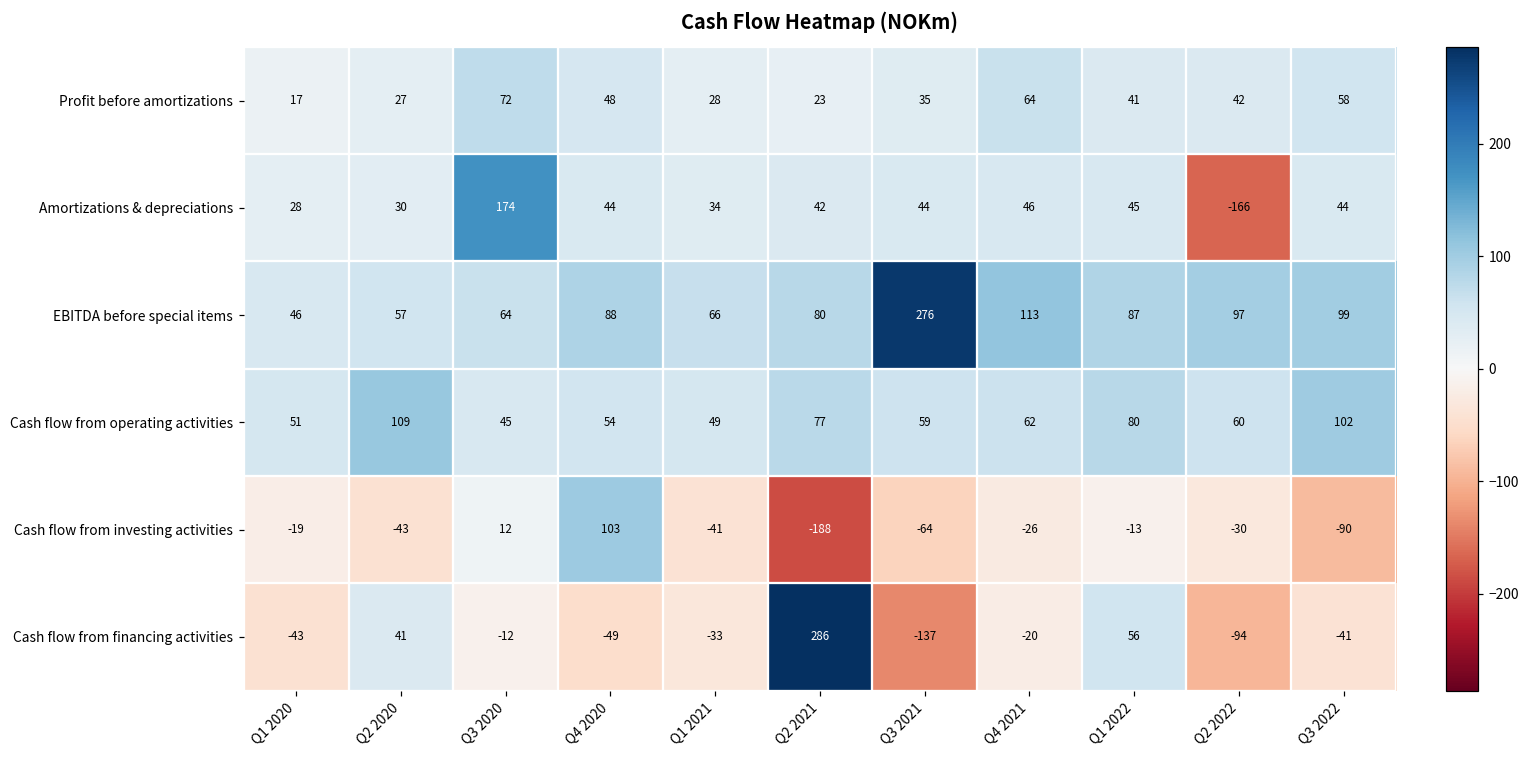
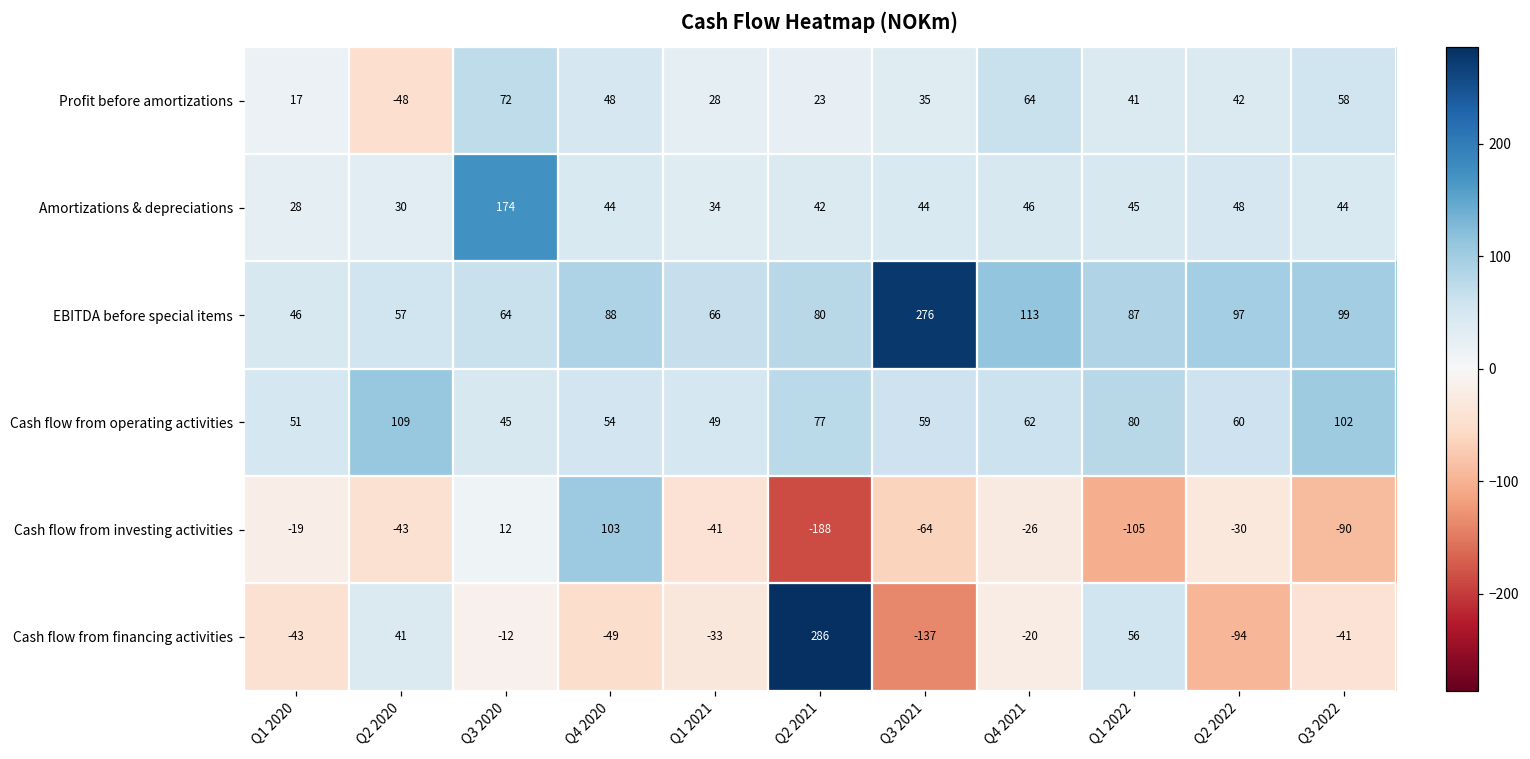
Profit before amortizations, Q2 2020: 27 -> -48
Amortizations & depreciations, Q2 2022: -166 -> 48
Cash flow from investing activities, Q1 2022: -13 -> -105
